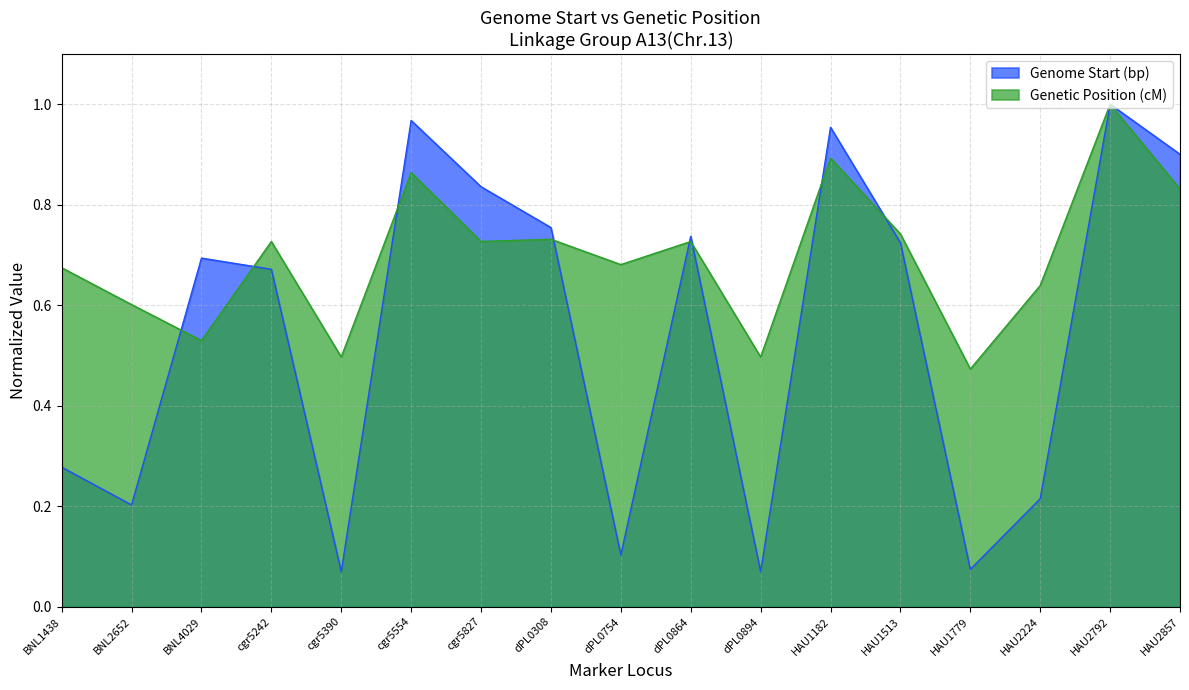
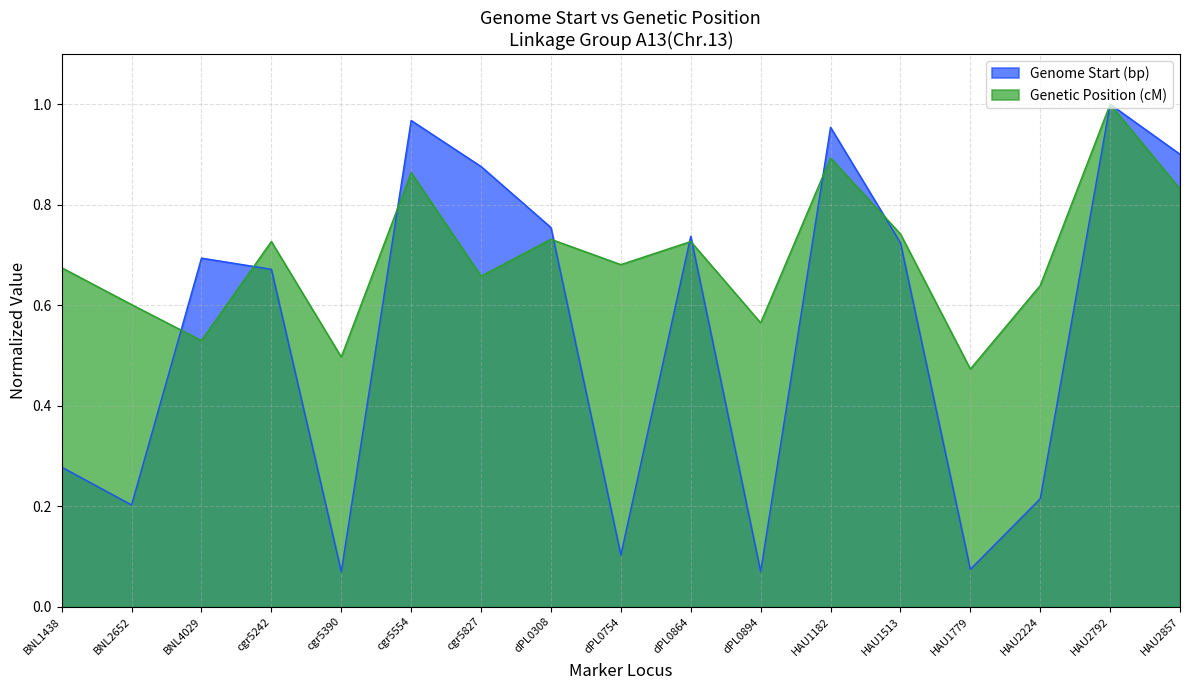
Genome Start (bp), cgr5827: 0.84 -> 0.88
Genetic Position (cM), cgr5827: 0.73 -> 0.66
Genetic Position (cM), dPL0894: 0.50 -> 0.56
